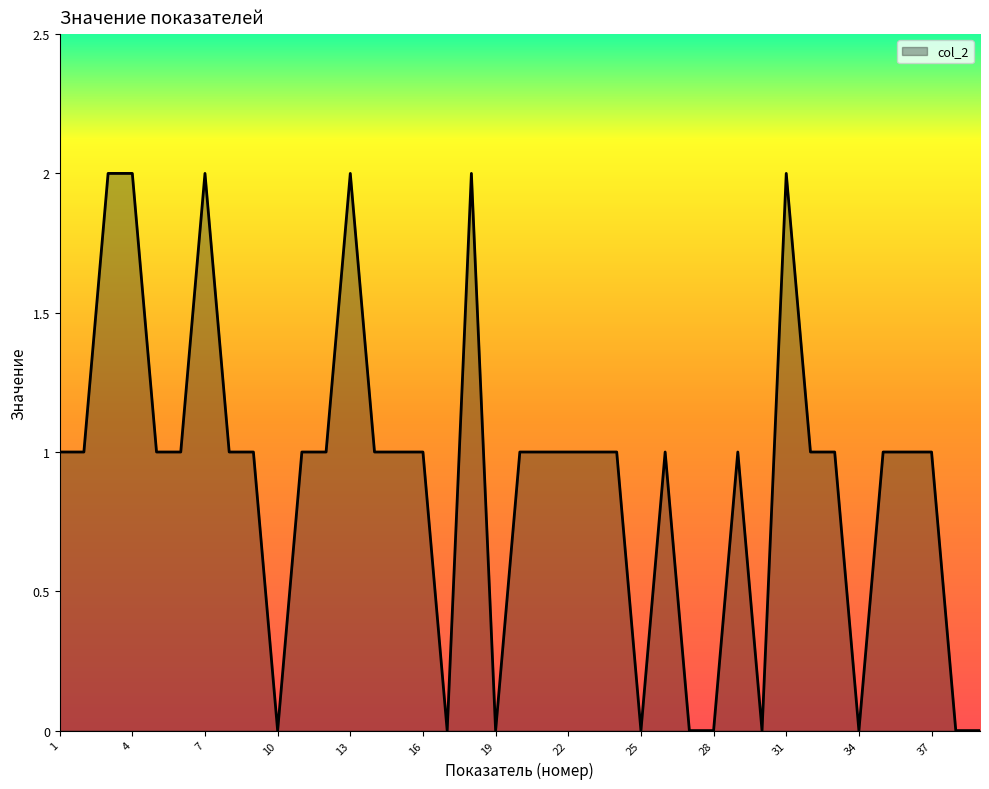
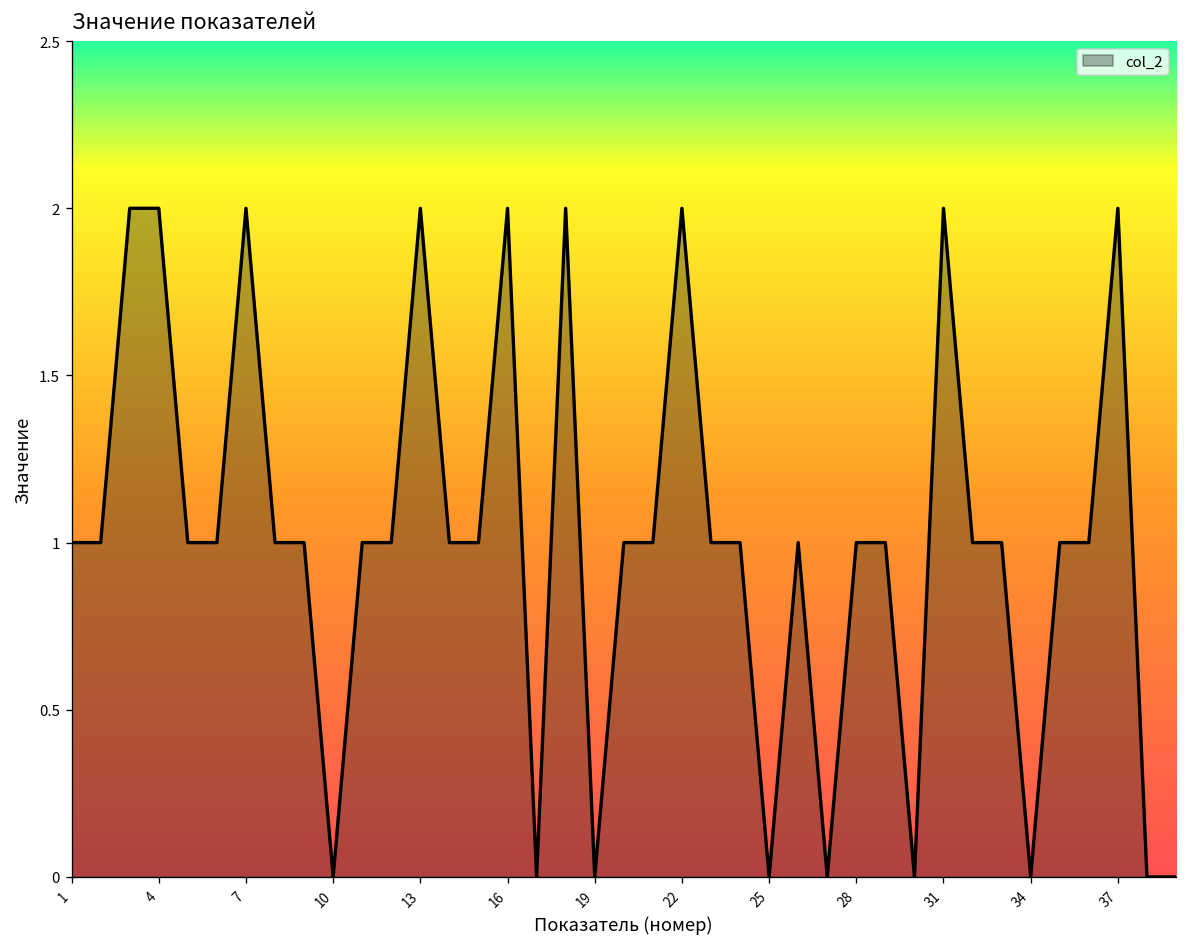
16: 1 -> 2
22: 1 -> 2
28: 0 -> 1
37: 1 -> 2
